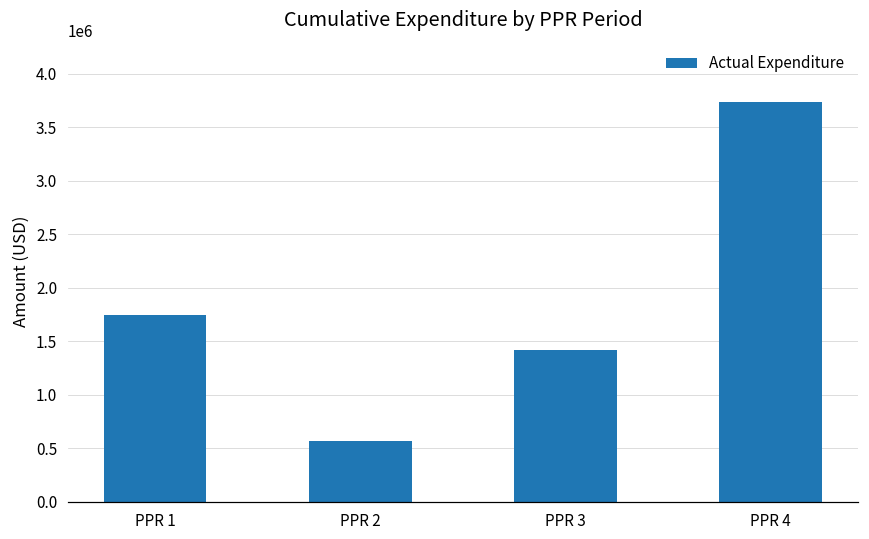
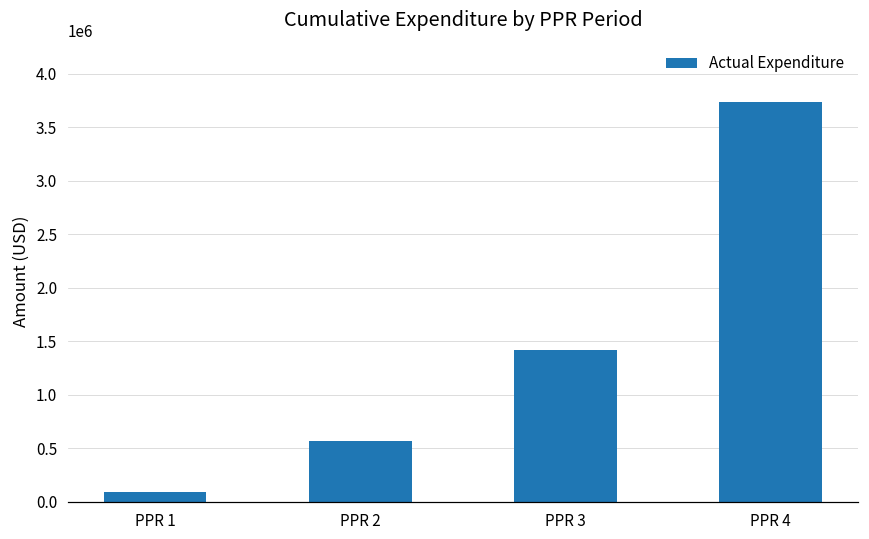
PPR 1: 1700000 -> 100000
